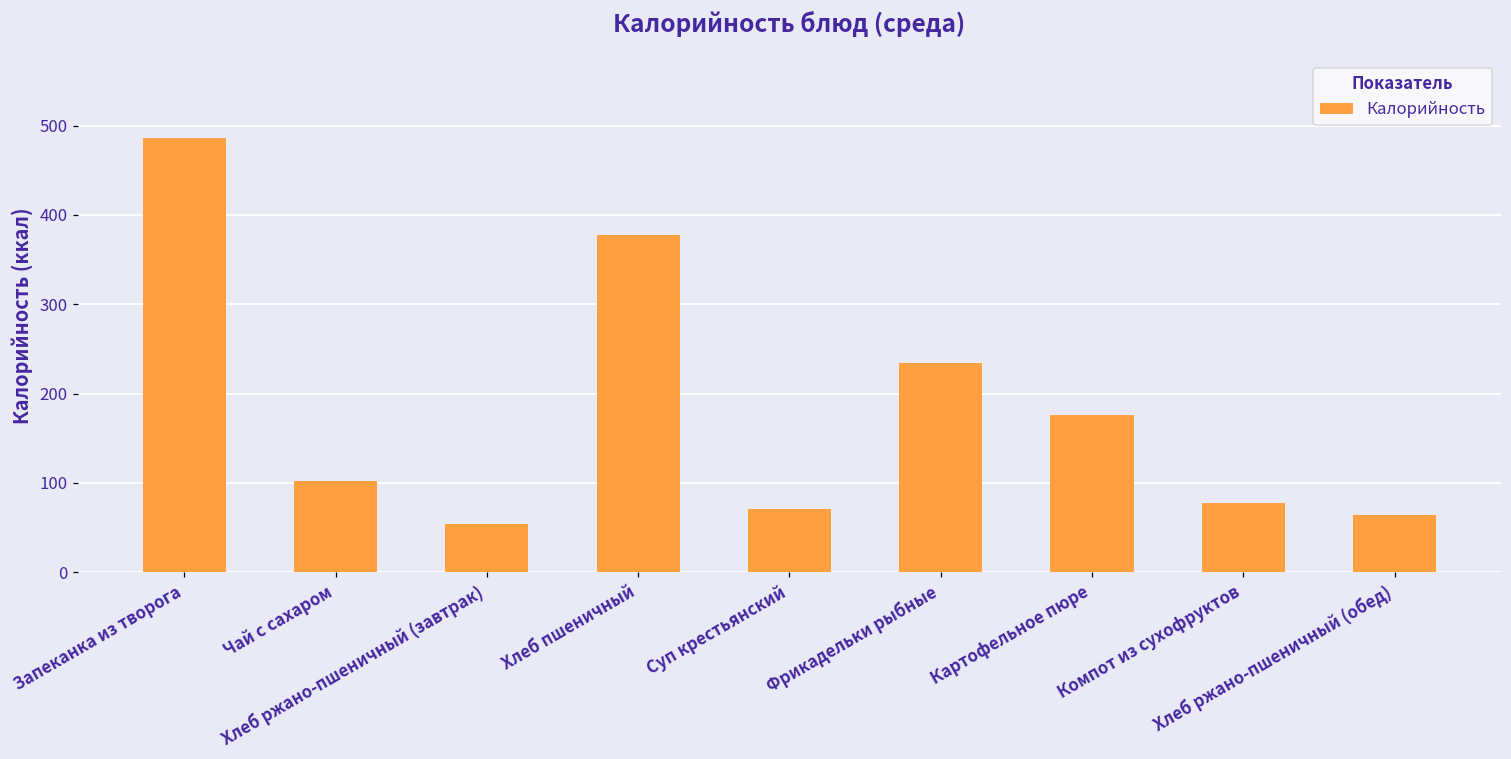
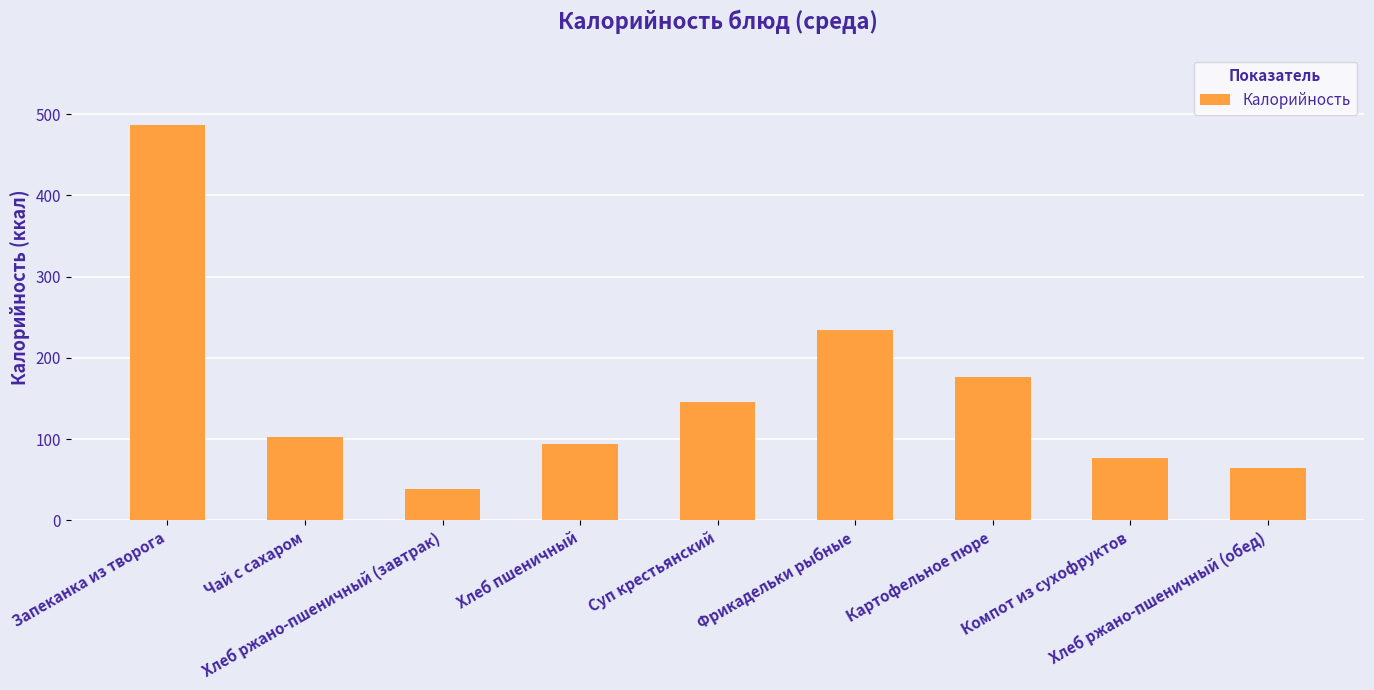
Хлеб ржано-пшеничный (завтрак): 50 -> 40
Хлеб пшеничный: 380 -> 90
Суп крестьянский: 70 -> 150
